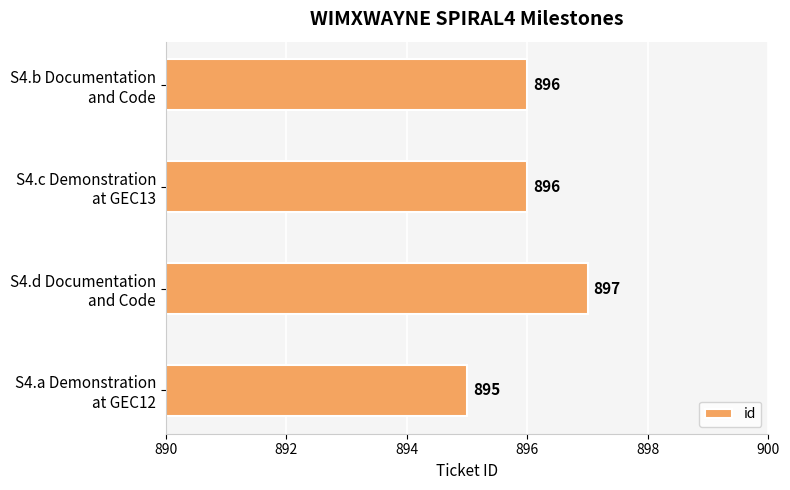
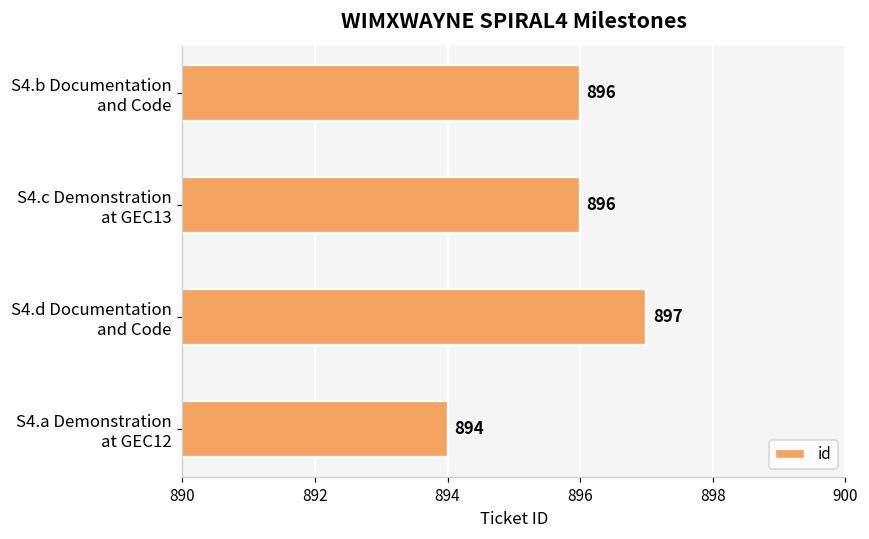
S4.a Demonstration at GEC12: 895 -> 894
